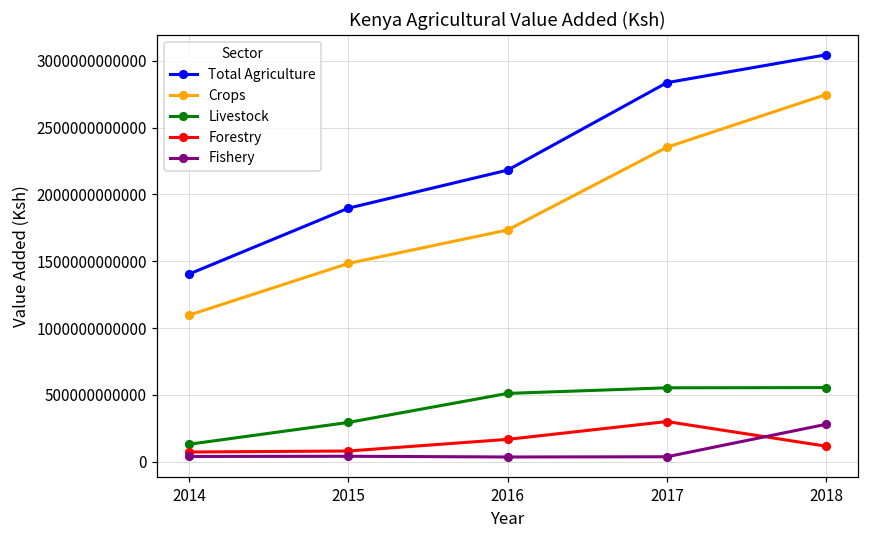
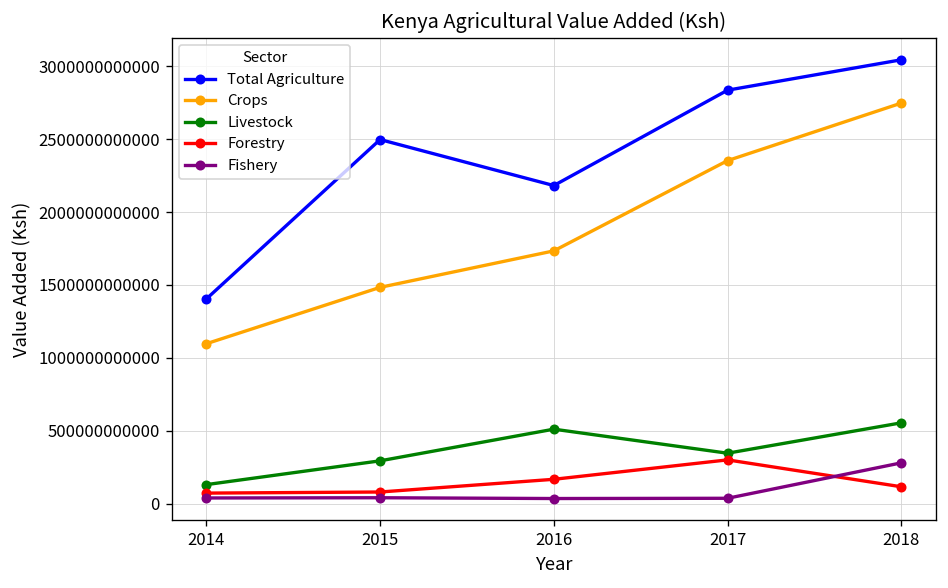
Total Agriculture, 2015: 1900000000000 -> 2500000000000
Livestock, 2017: 550000000000 -> 350000000000
